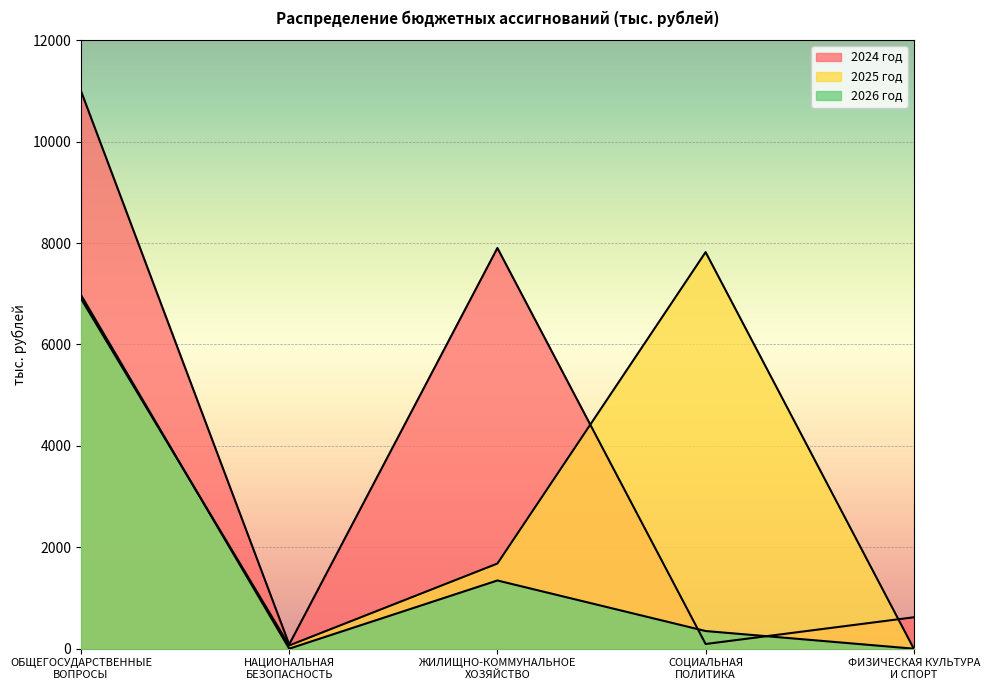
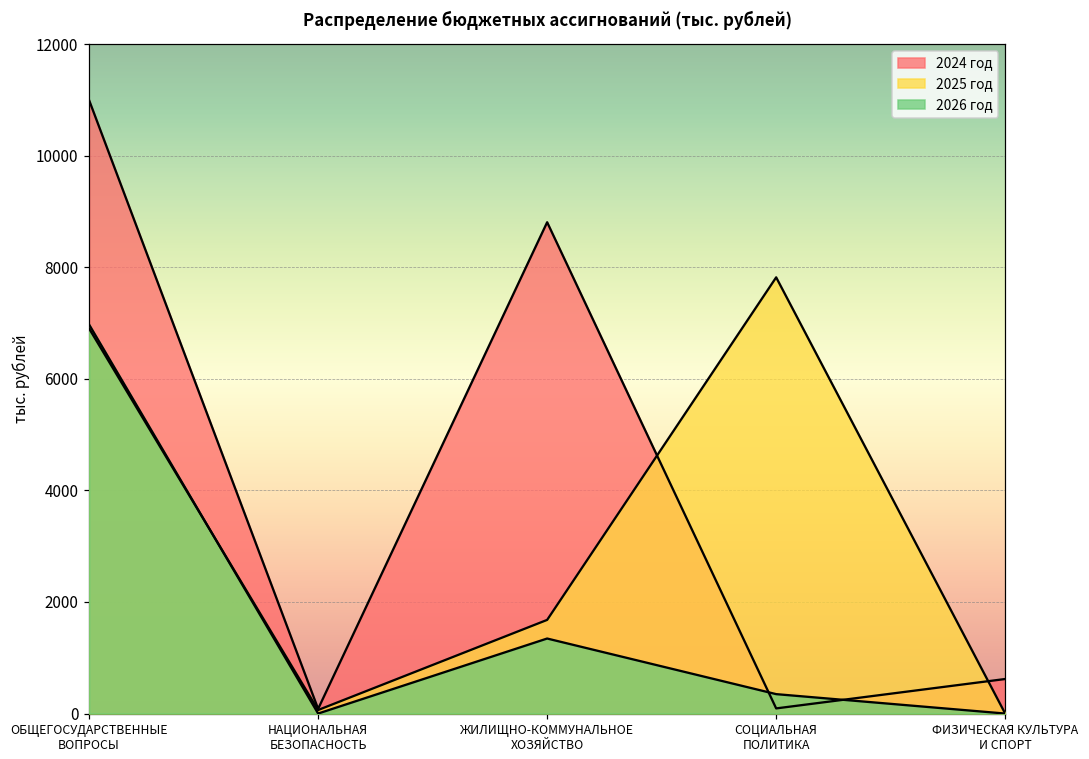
2024 год, ЖИЛИЩНО-КОММУНАЛЬНОЕ ХОЗЯЙСТВО: 7900 -> 8800
